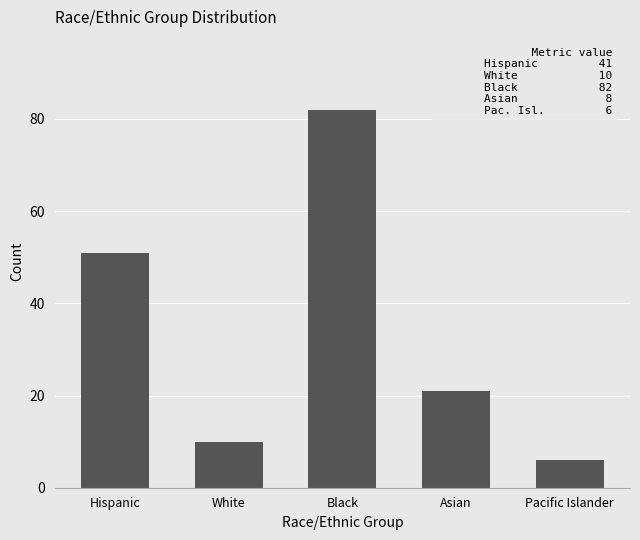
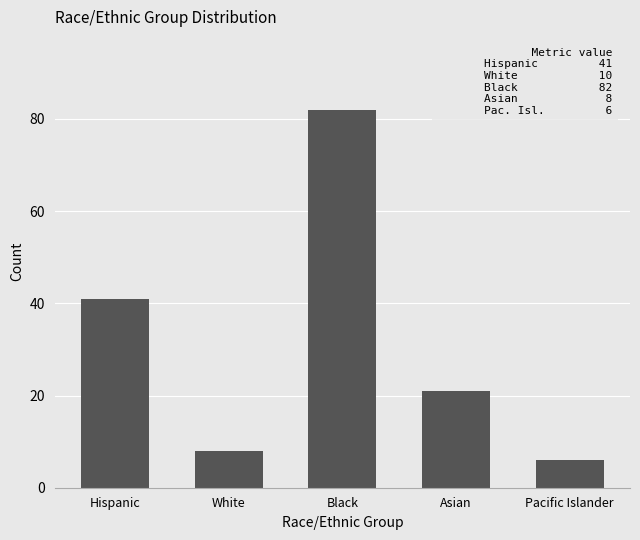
Hispanic: 51 -> 41
White: 10 -> 8
